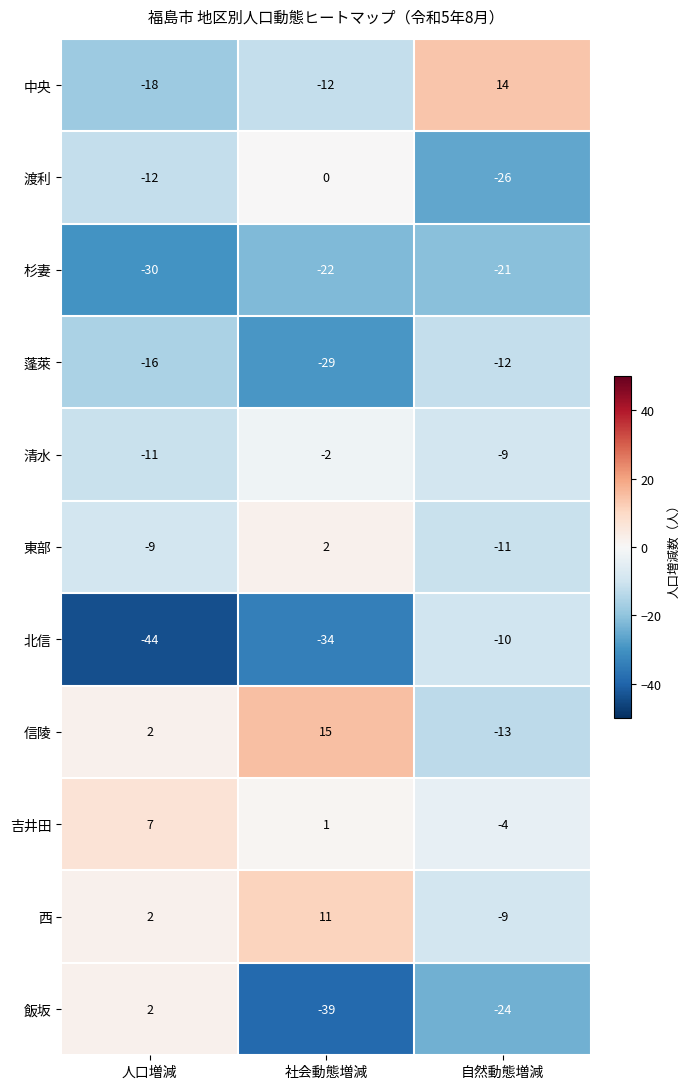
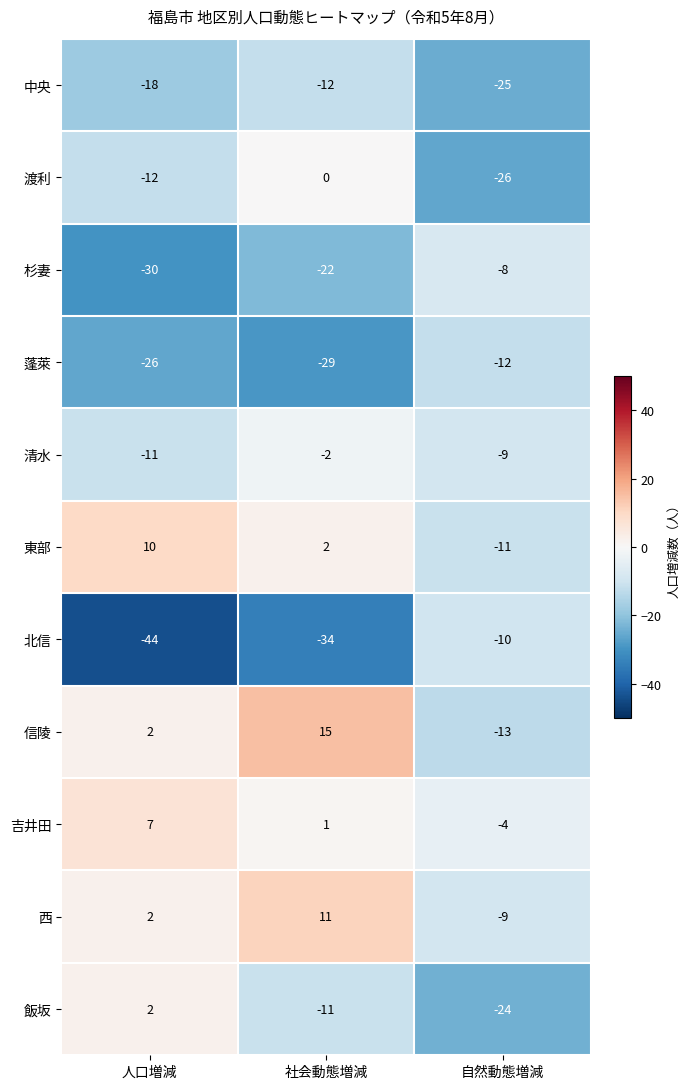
中央, 自然動態増減: 14 -> -25
杉妻, 自然動態増減: -21 -> -8
蓬萊, 人口増減: -16 -> -26
東部, 人口増減: -9 -> 10
飯坂, 社会動態増減: -39 -> -11
